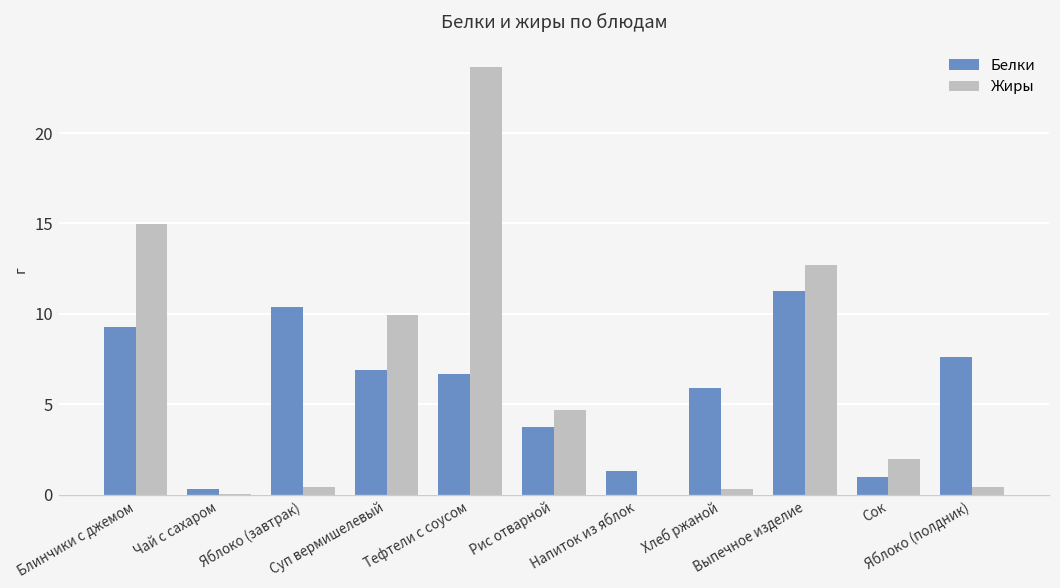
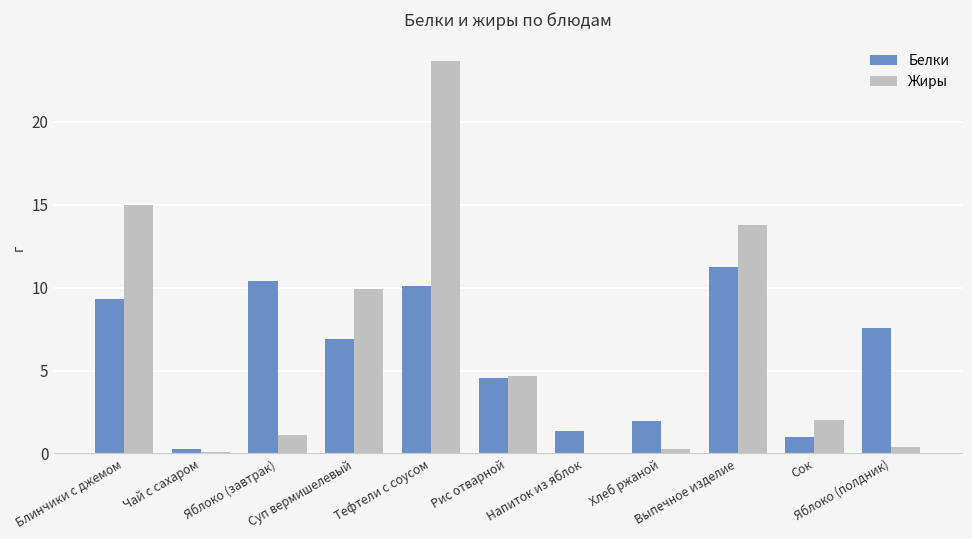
Жиры, Яблоко (завтрак): 0.4 -> 1.1
Белки, Тефтели с соусом: 6.7 -> 10.1
Белки, Рис отварной: 3.7 -> 4.6
Белки, Хлеб ржаной: 5.9 -> 2.0
Жиры, Выпечное изделие: 12.7 -> 13.8
